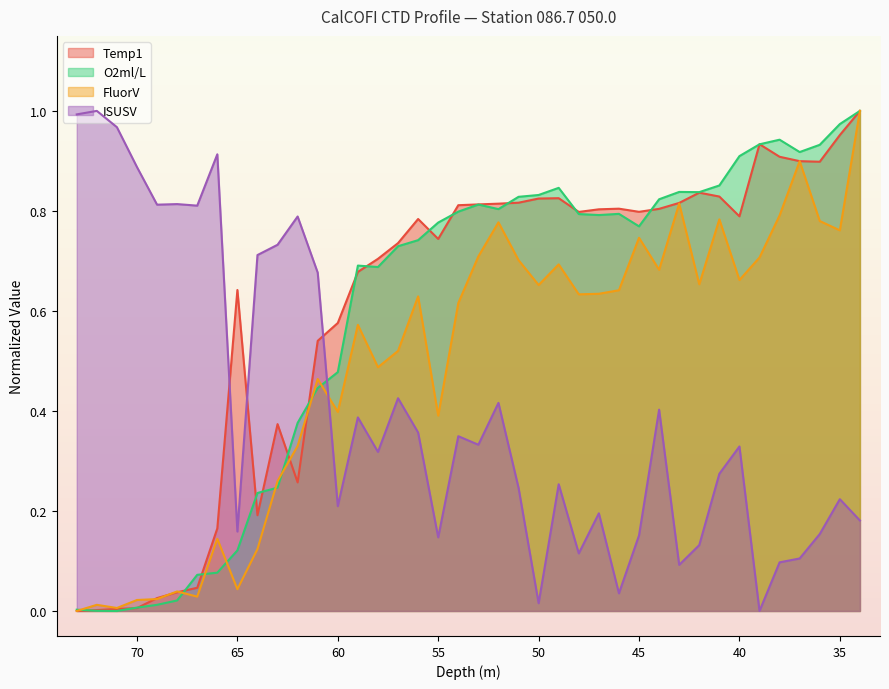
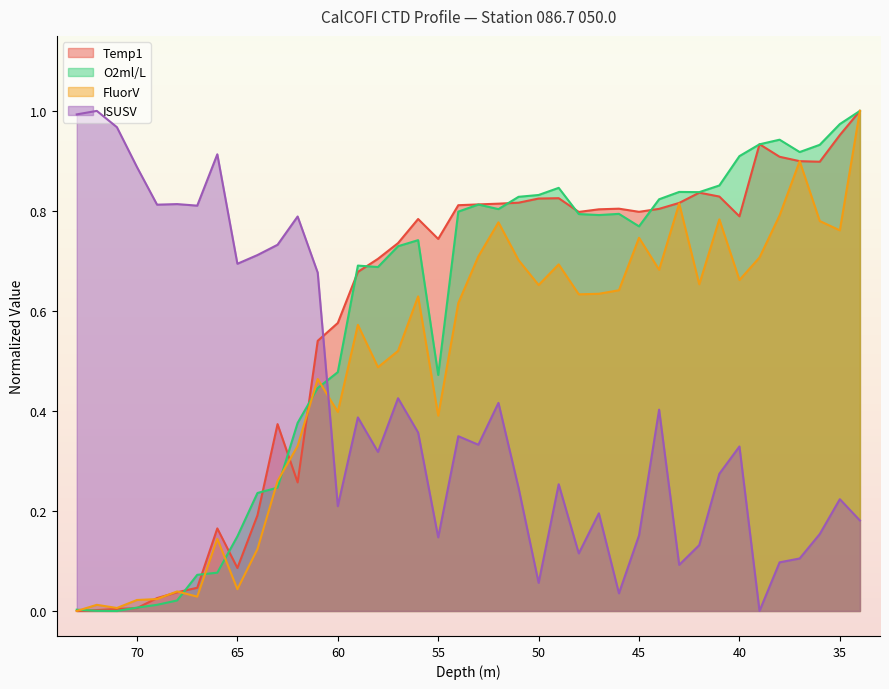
Temp1, 65: 0.64 -> 0.09
O2ml/L, 65: 0.12 -> 0.15
ISUSV, 65: 0.16 -> 0.69
O2ml/L, 55: 0.78 -> 0.47
ISUSV, 50: 0.02 -> 0.06
